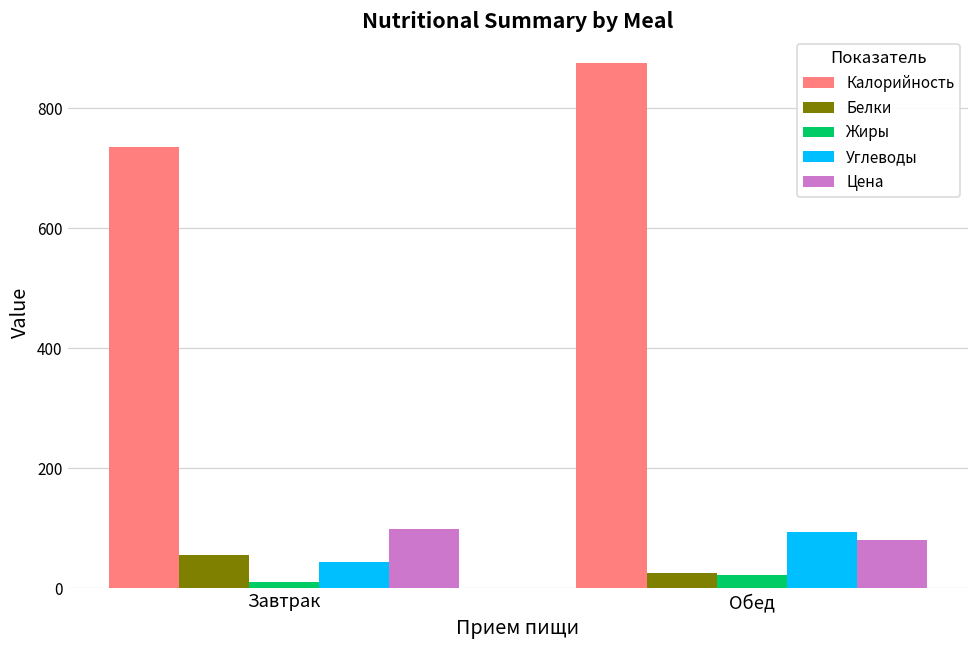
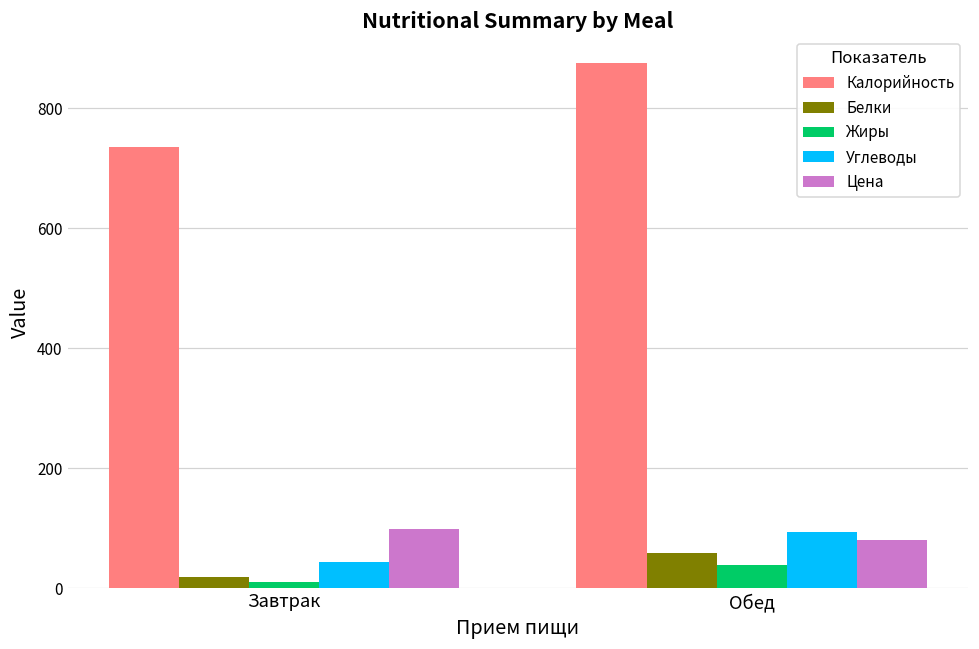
Белки, Завтрак: 60 -> 20
Белки, Обед: 20 -> 60
Жиры, Обед: 20 -> 40
